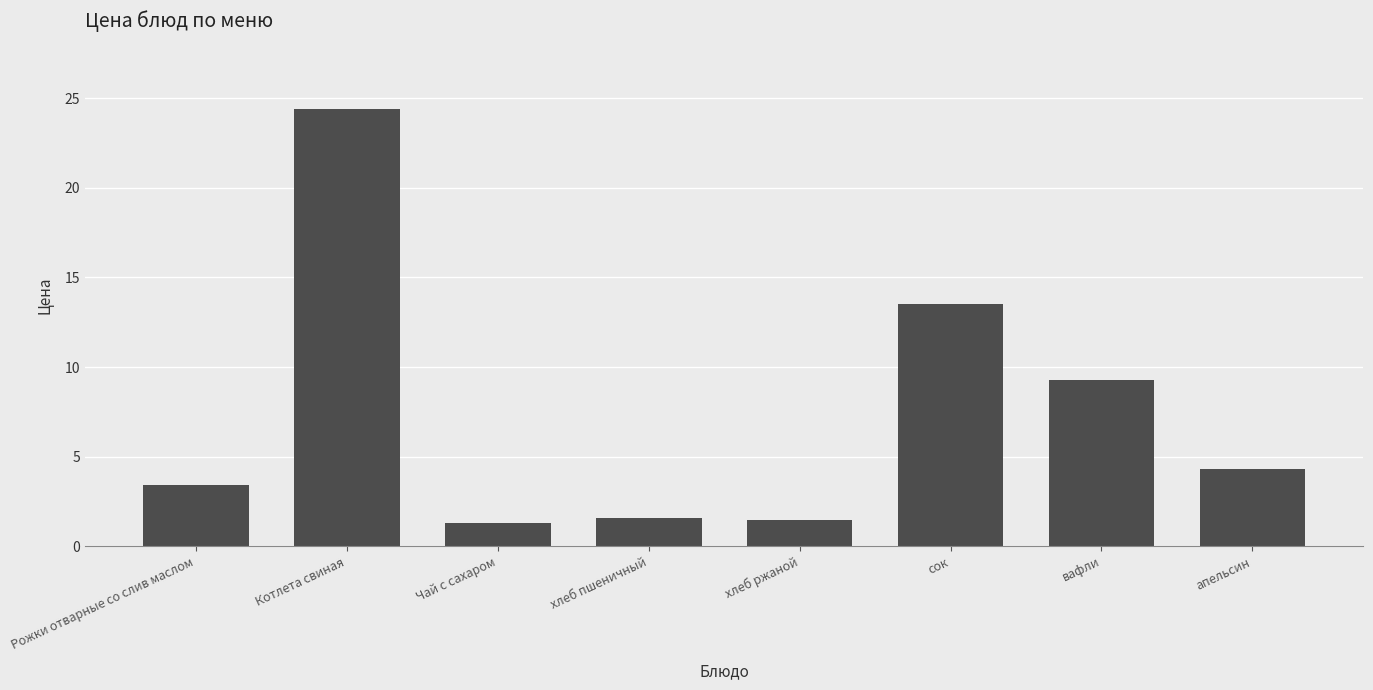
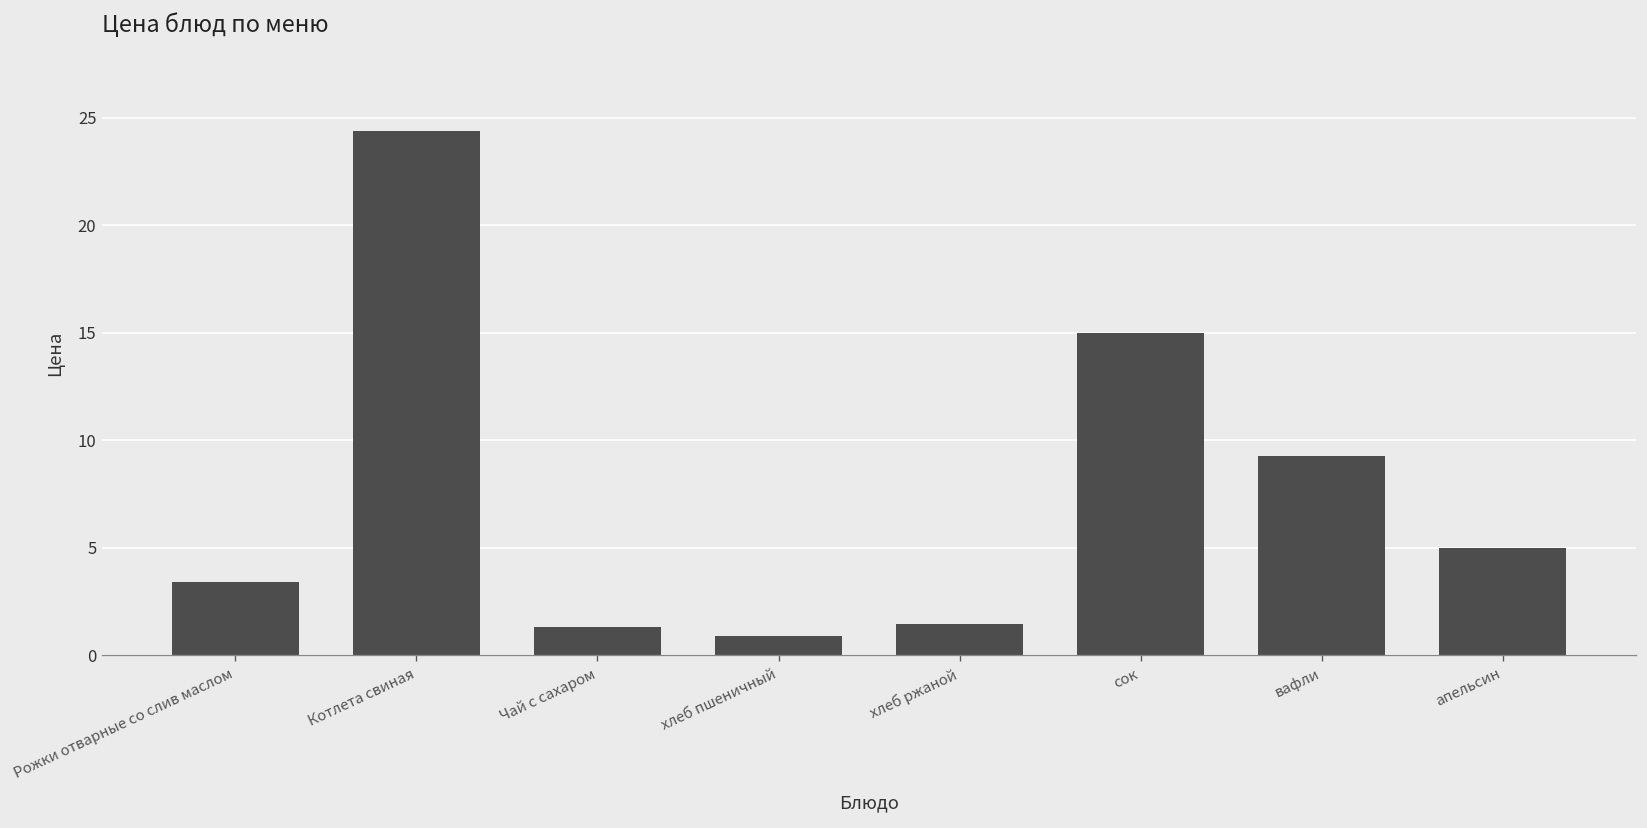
хлеб пшеничный: 1.6 -> 0.9
сок: 13.5 -> 15.0
апельсин: 4.3 -> 5.0
